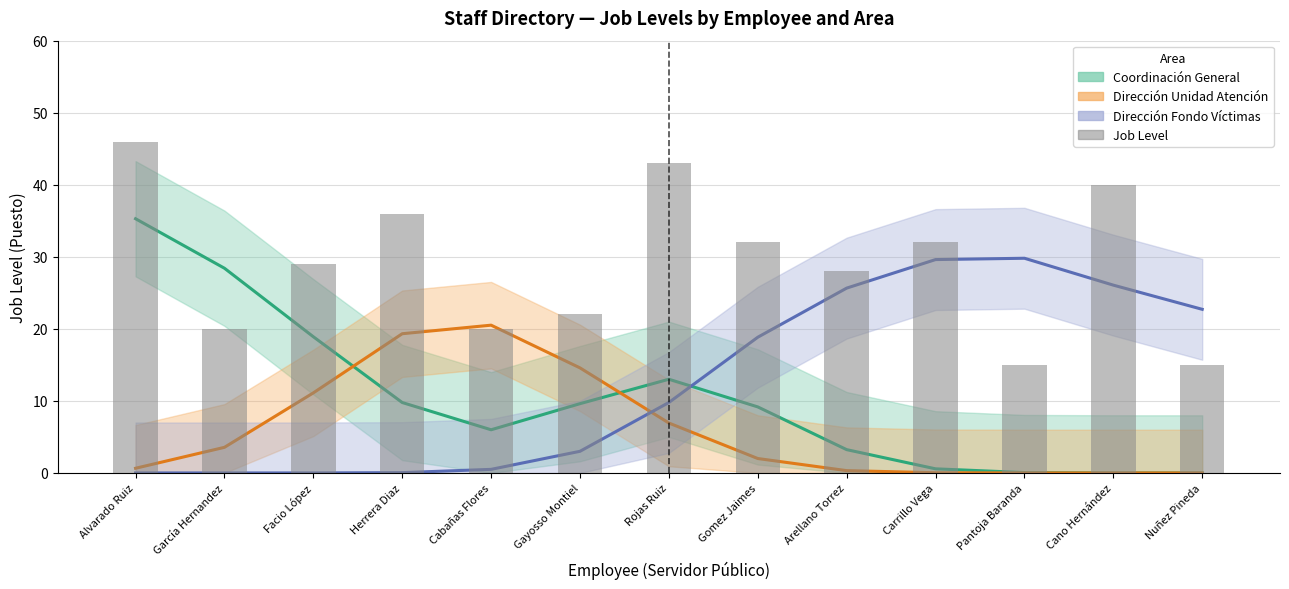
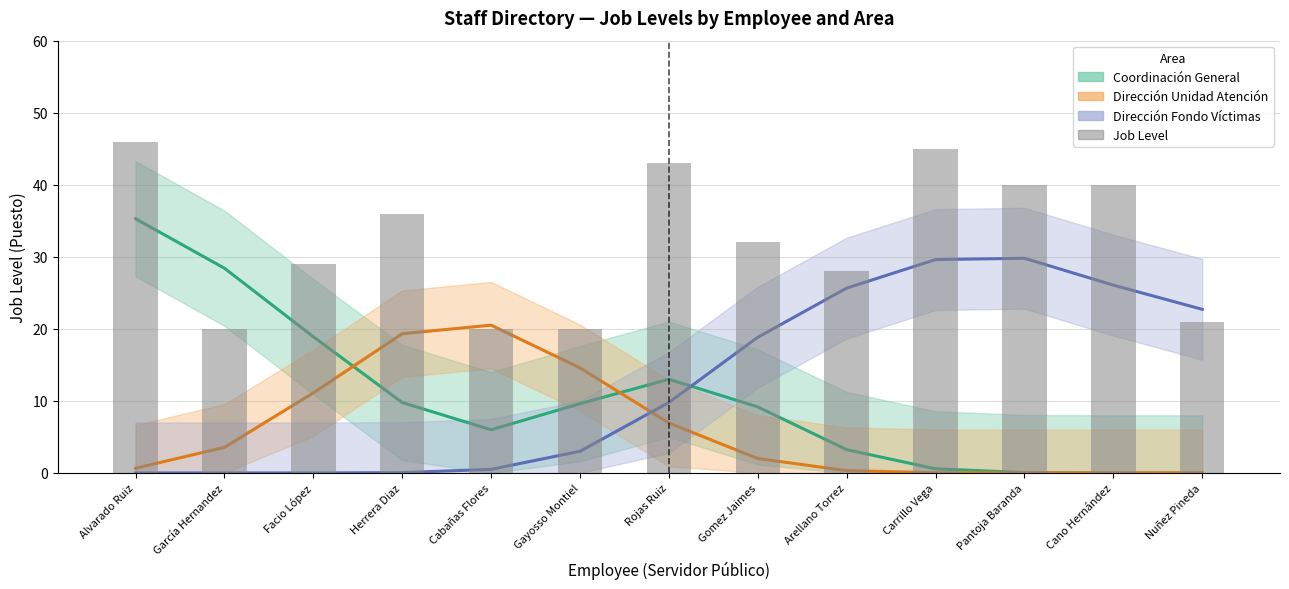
Job Level, Gayosso Montiel: 22 -> 20
Job Level, Carrillo Vega: 32 -> 45
Job Level, Pantoja Baranda: 15 -> 40
Job Level, Nuñez Pineda: 15 -> 21
